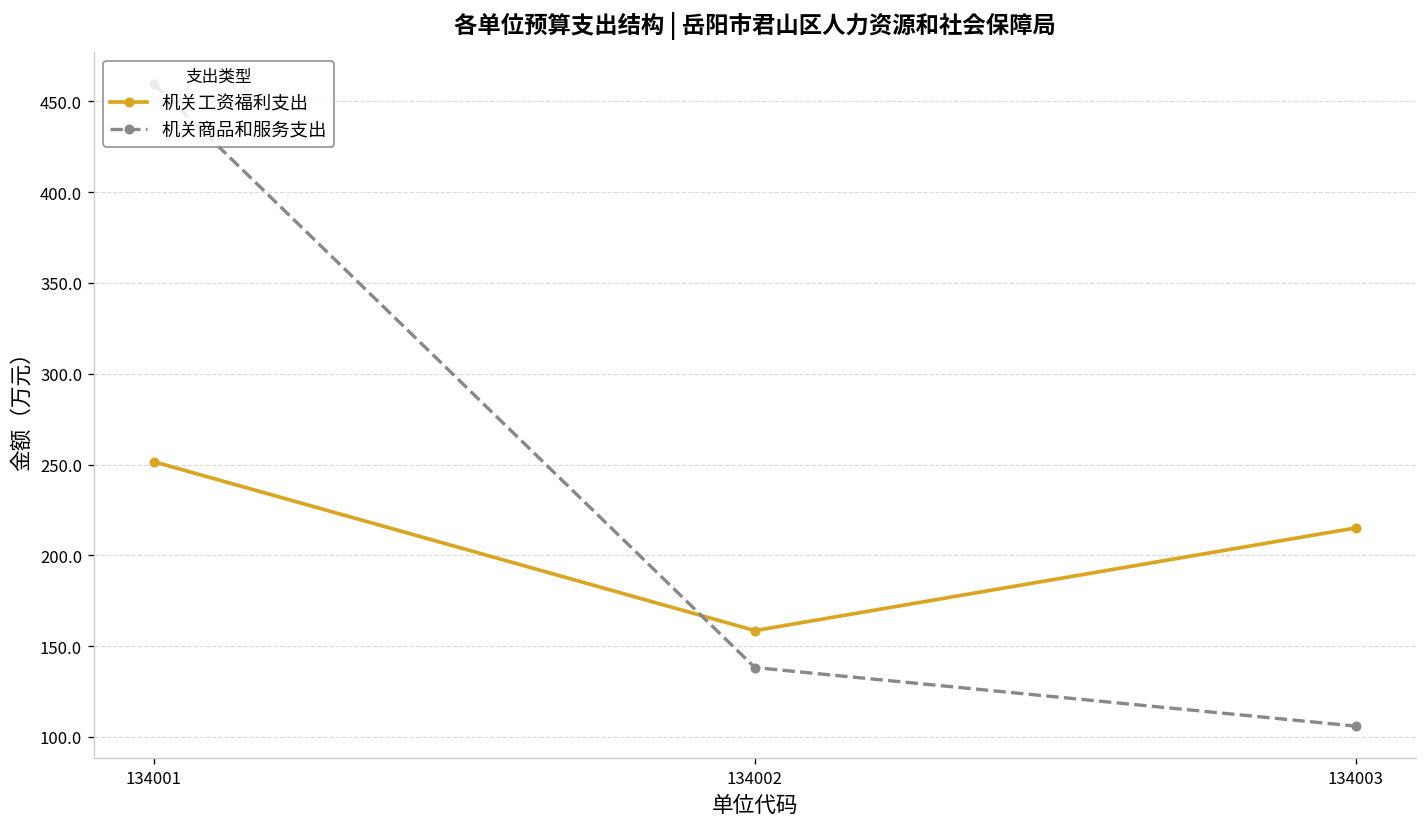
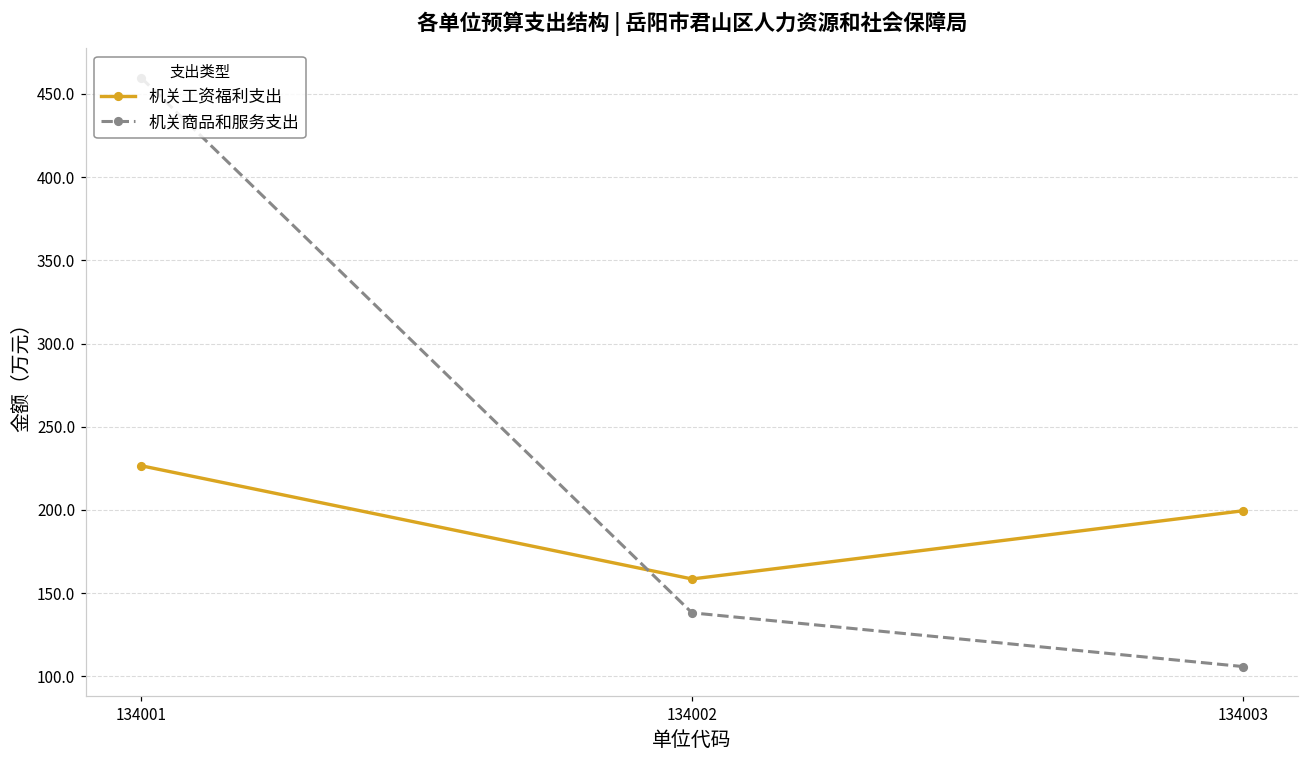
机关工资福利支出, 134001: 252 -> 227
机关工资福利支出, 134003: 215 -> 199
